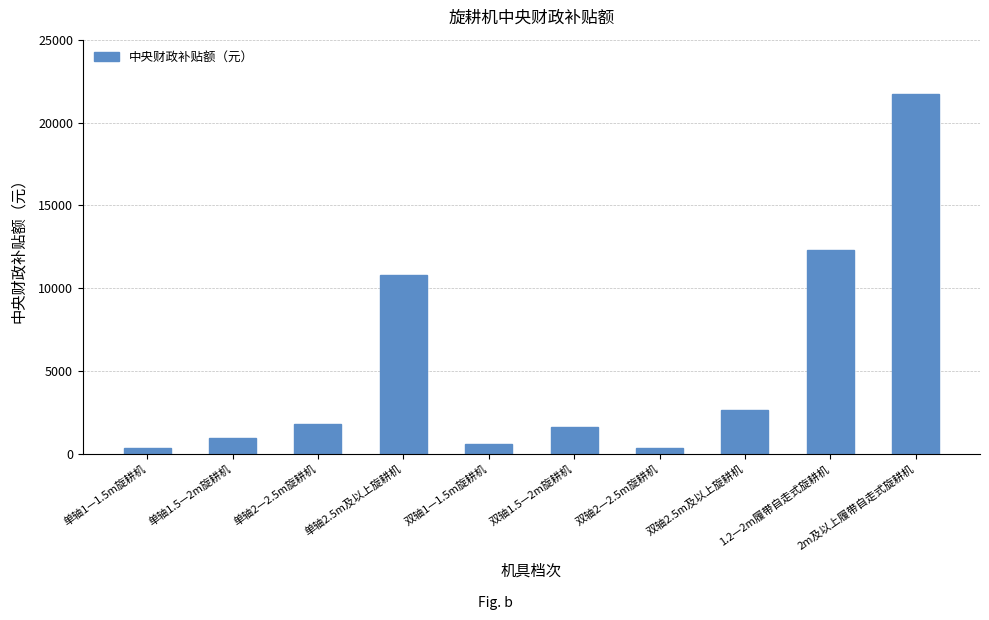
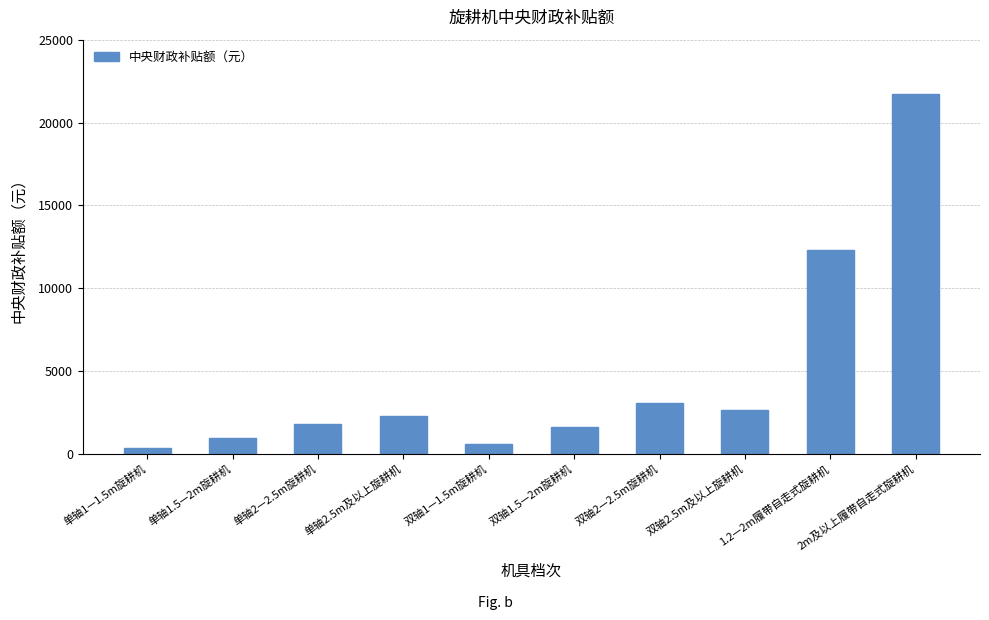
单轴2.5m及以上旋耕机: 10800 -> 2300
双轴2—2.5m旋耕机: 400 -> 3100
